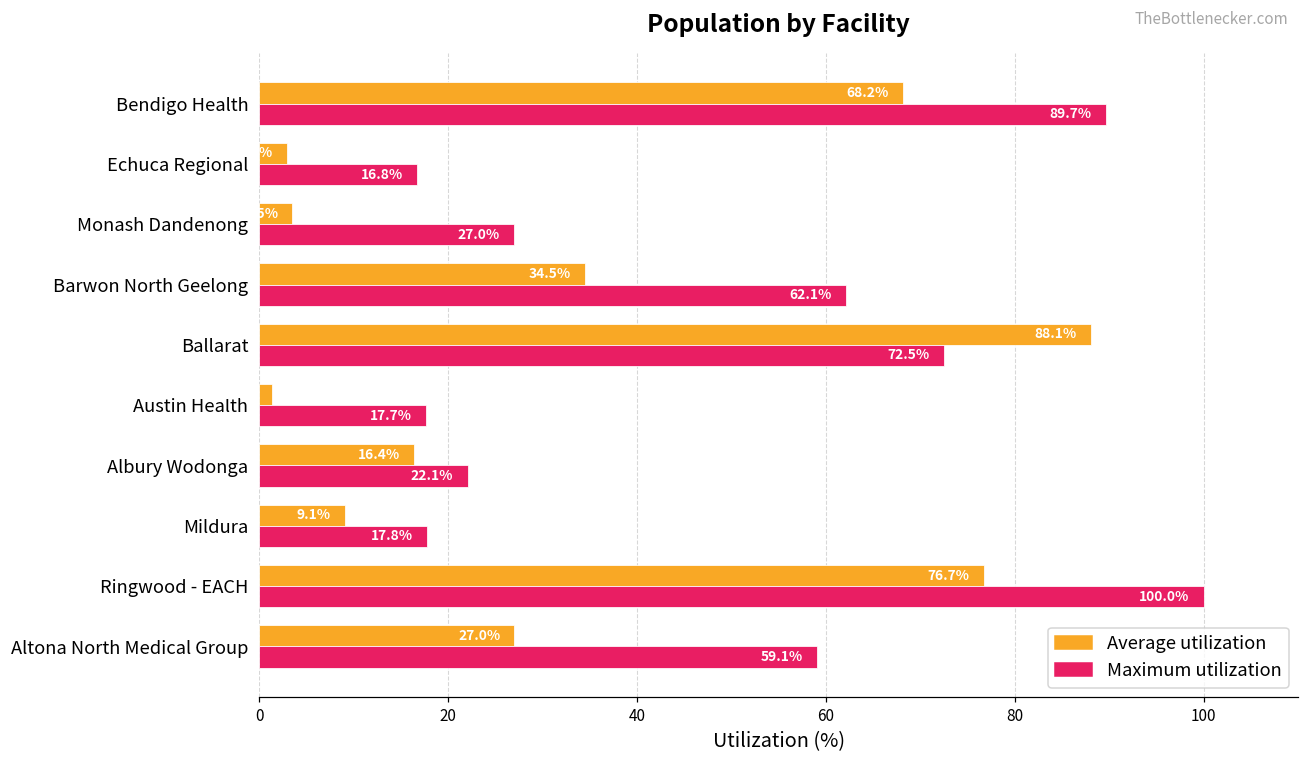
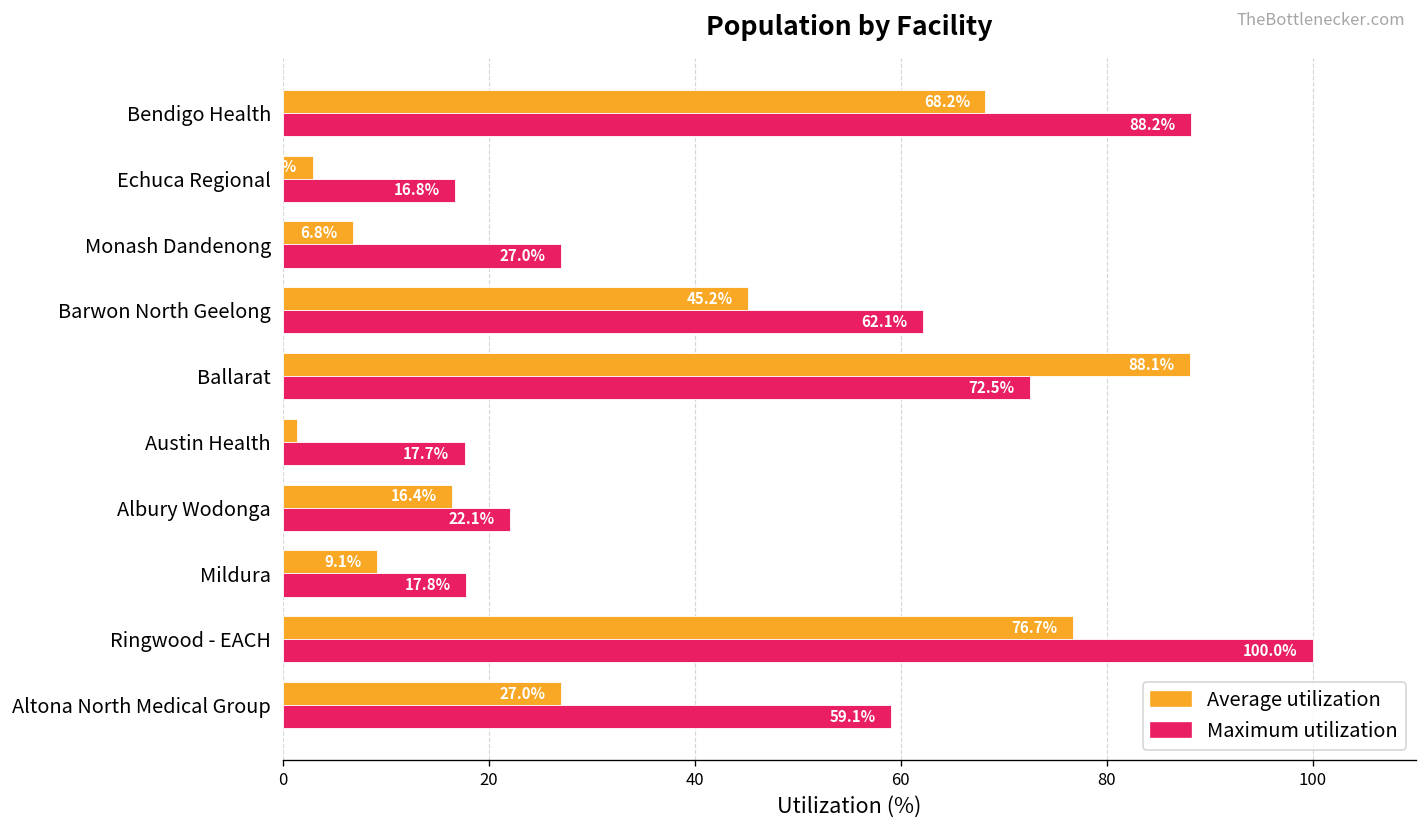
Maximum utilization, Bendigo Health: 89.7% -> 88.2%
Average utilization, Monash Dandenong: 4 -> 7
Average utilization, Barwon North Geelong: 34.5% -> 45.2%
